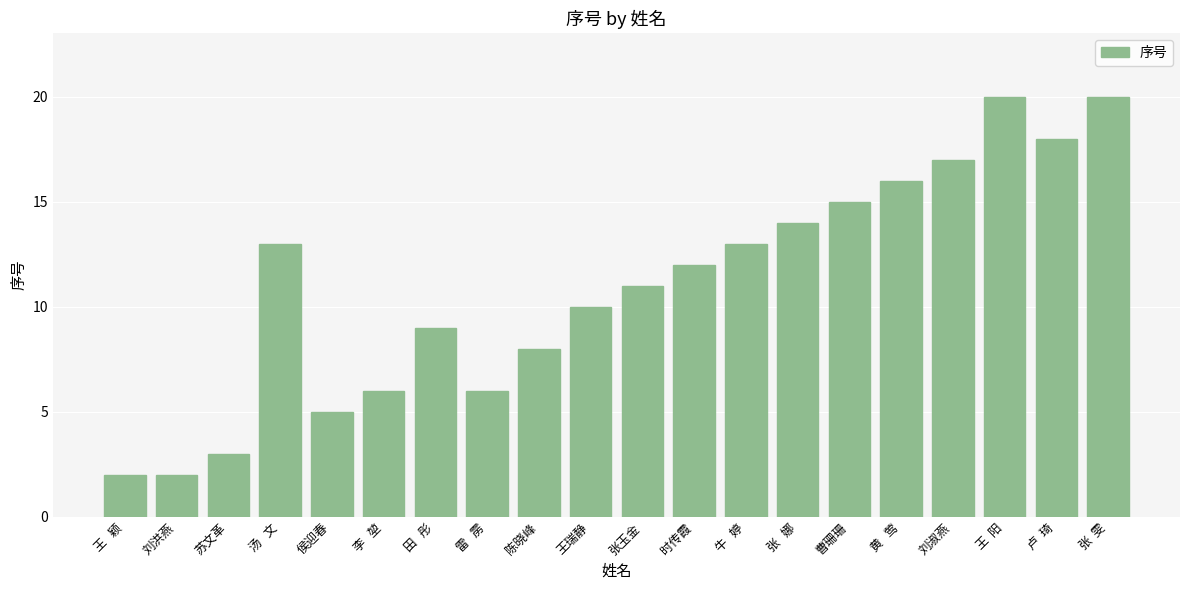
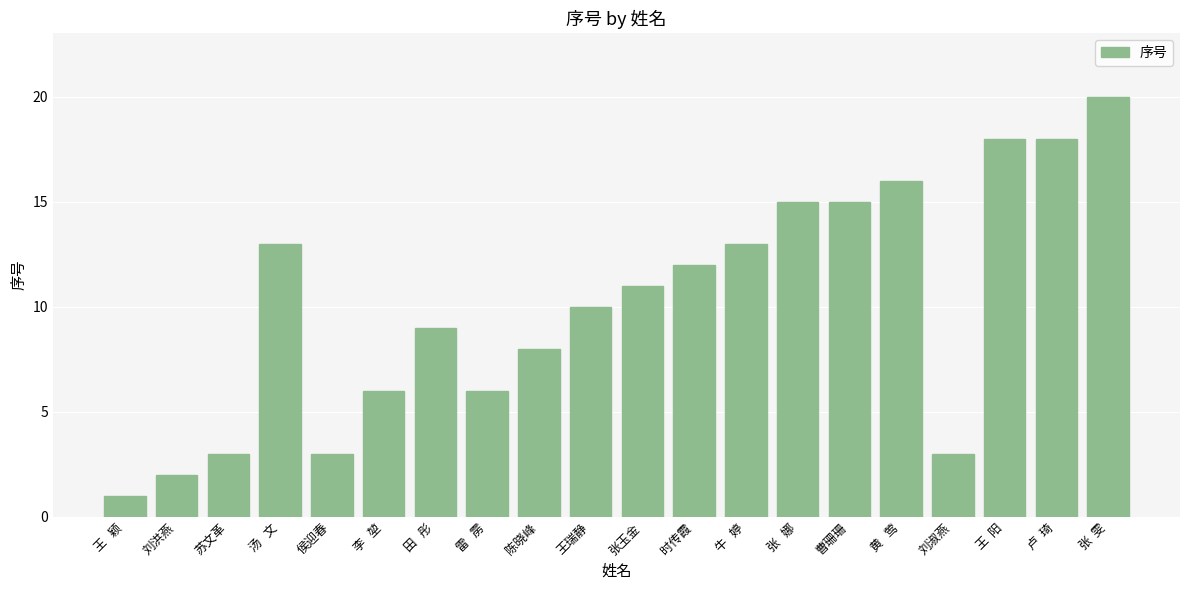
王 颖: 2 -> 1
侯迎春: 5 -> 3
张 娜: 14 -> 15
刘淑燕: 17 -> 3
王 阳: 20 -> 18
